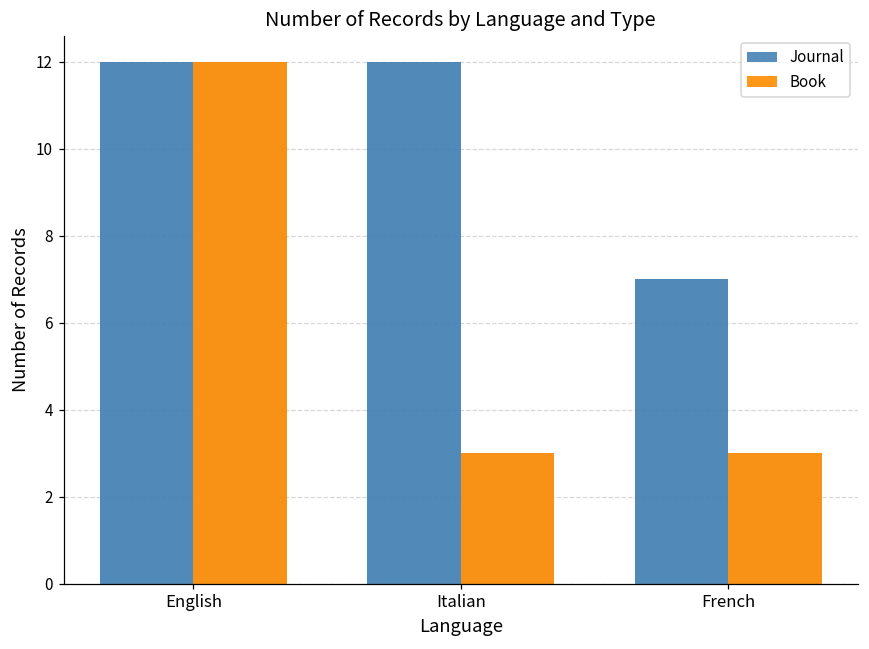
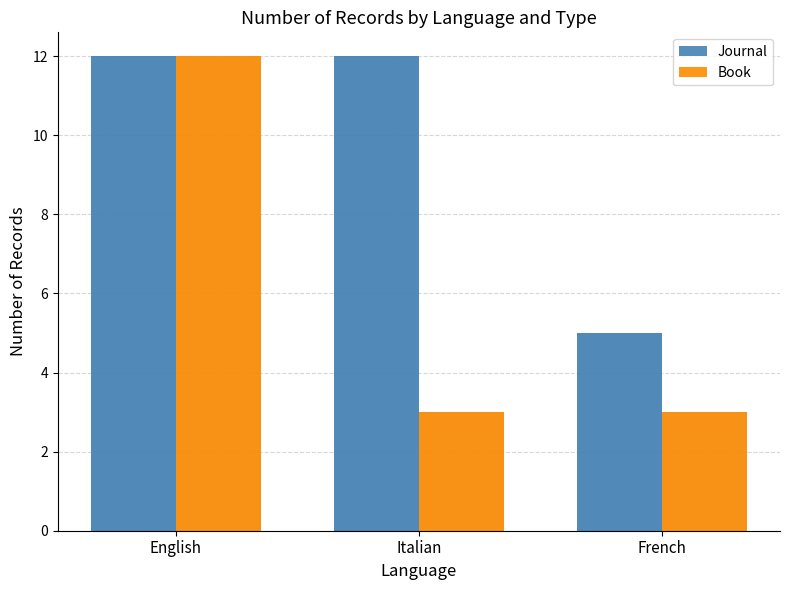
Journal, French: 7 -> 5
